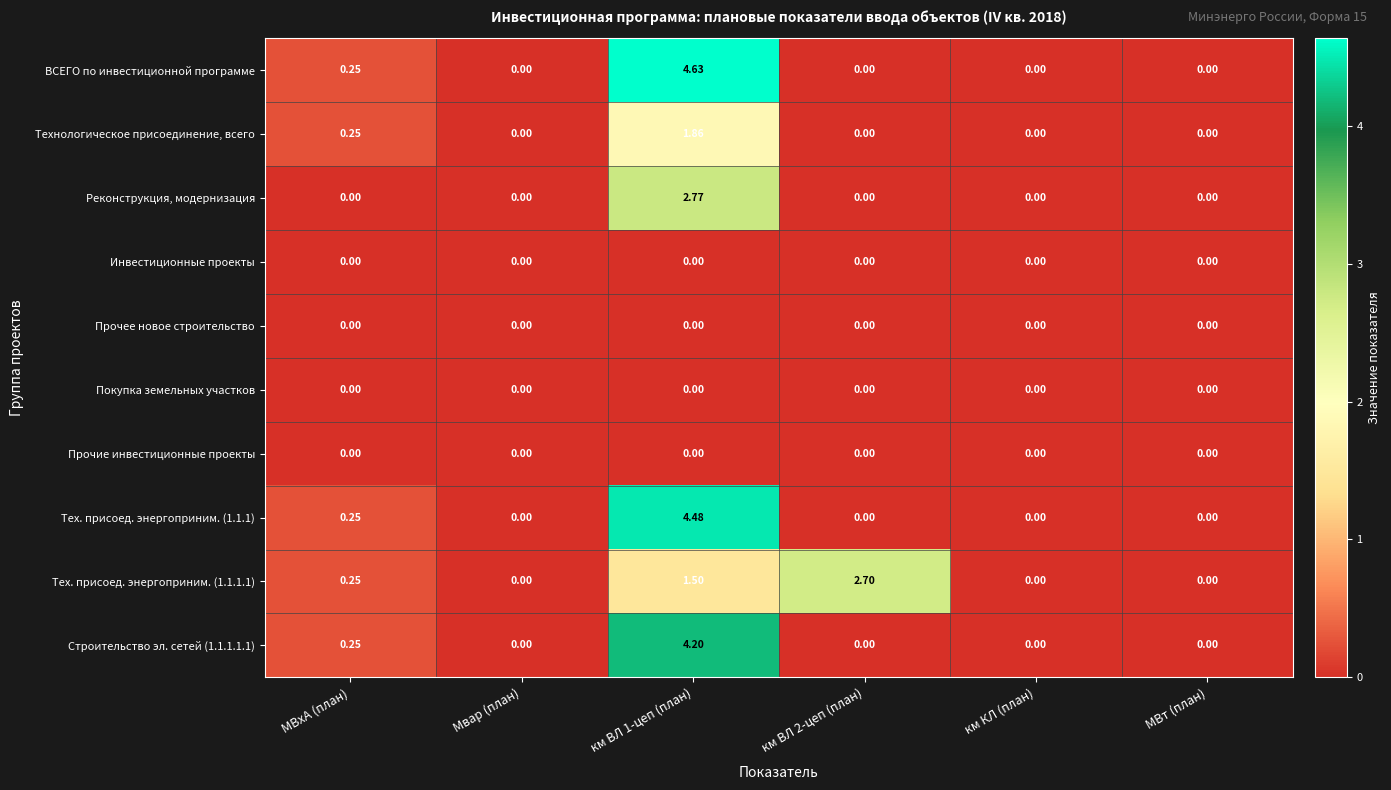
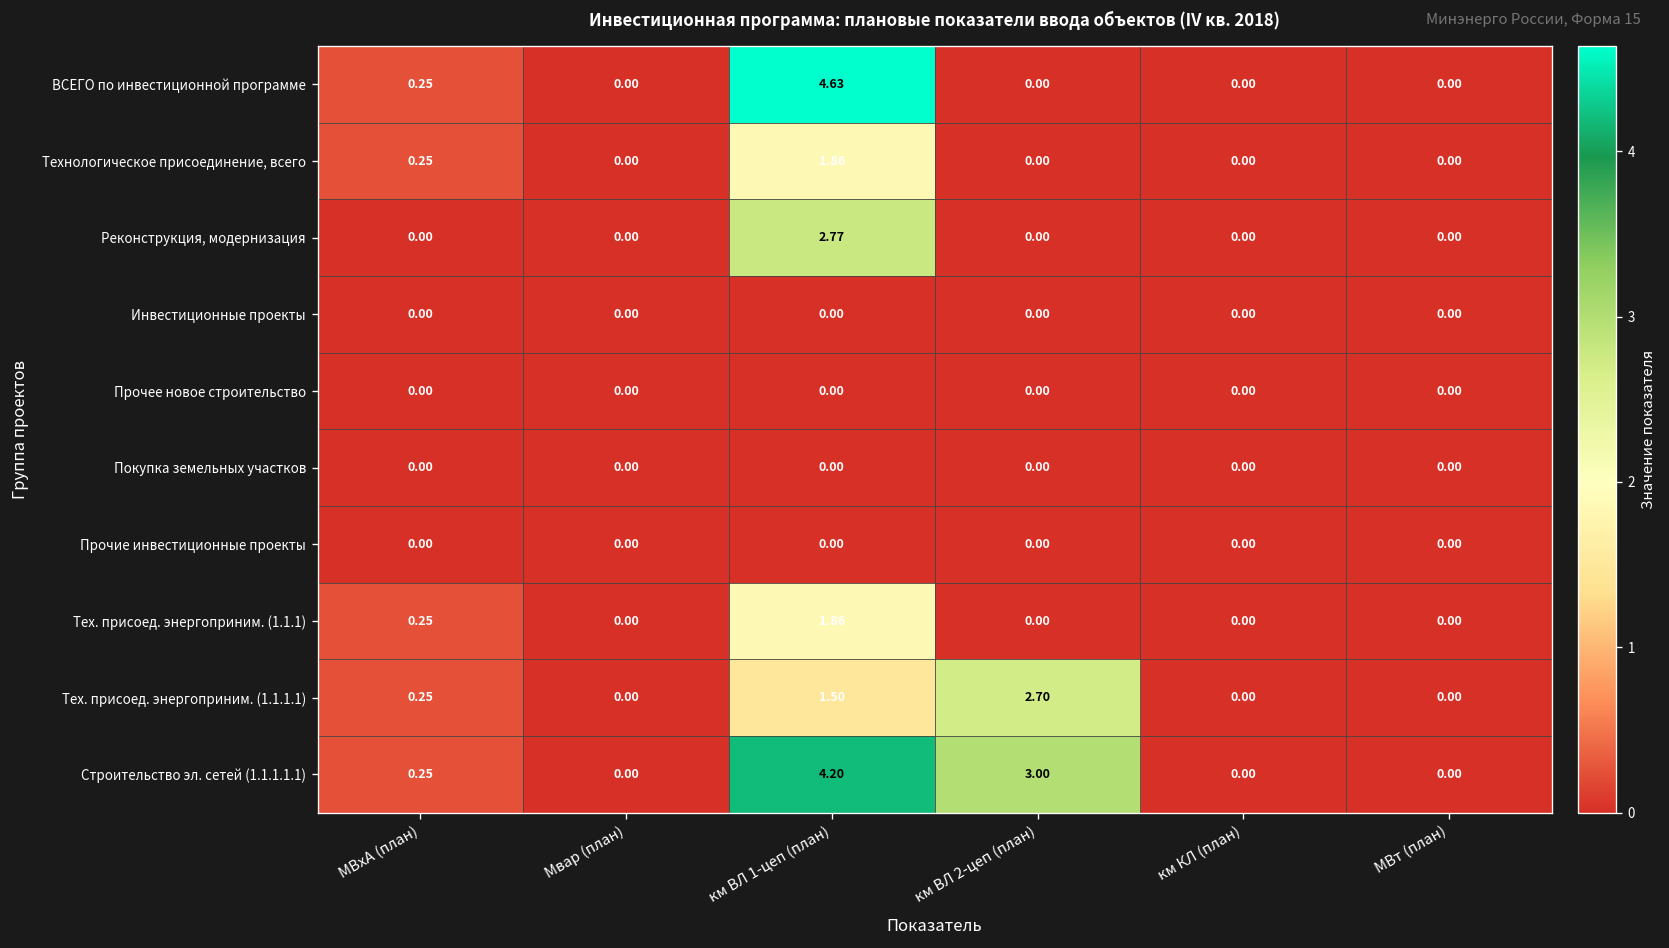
Тех. присоед. энергоприним. (1.1.1), км ВЛ 1-цеп (план): 4.48 -> 1.86
Строительство эл. сетей (1.1.1.1.1), км ВЛ 2-цеп (план): 0.00 -> 3.00
